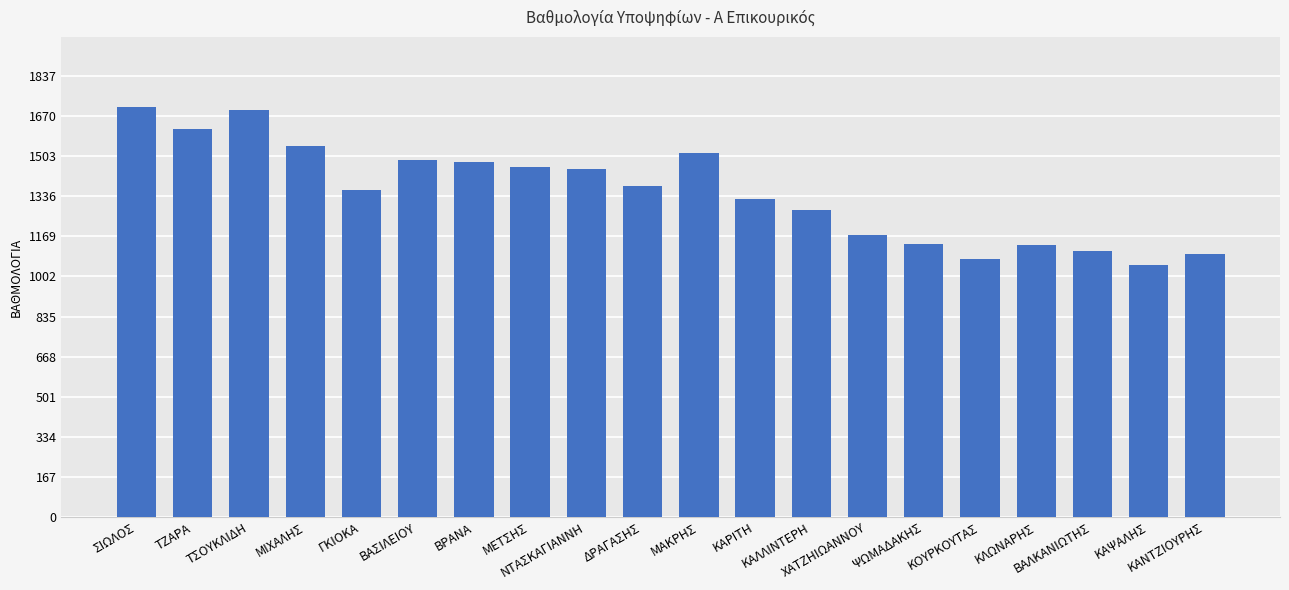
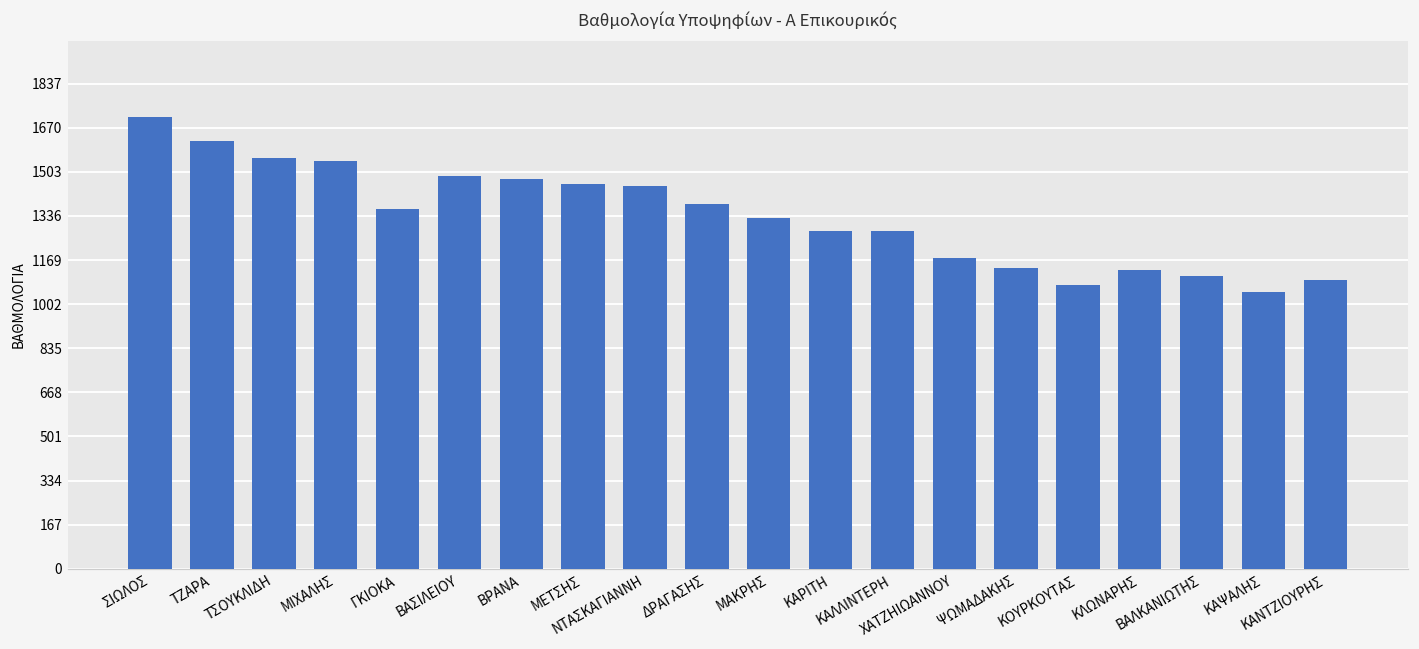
ΤΣΟΥΚΛΙΔΗ: 1690 -> 1560
ΜΑΚΡΗΣ: 1520 -> 1330
ΚΑΡΙΤΗ: 1330 -> 1280
